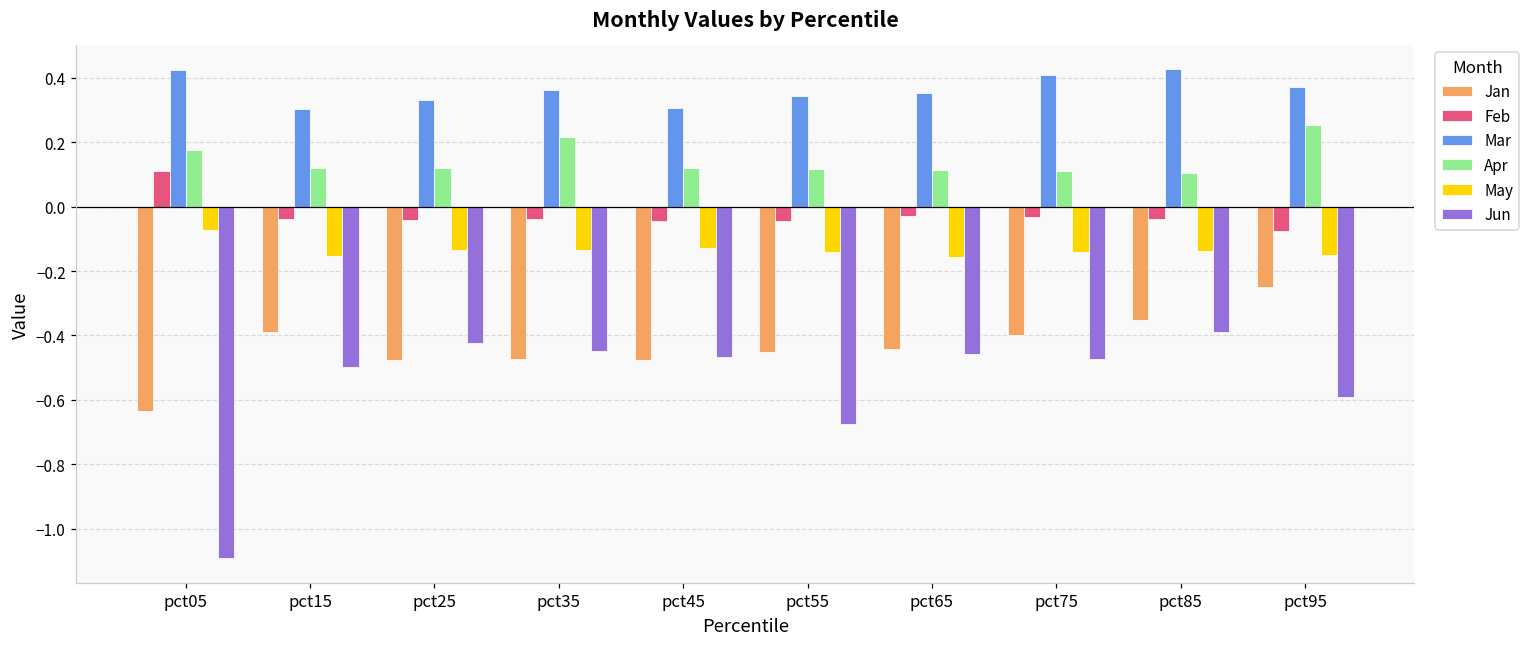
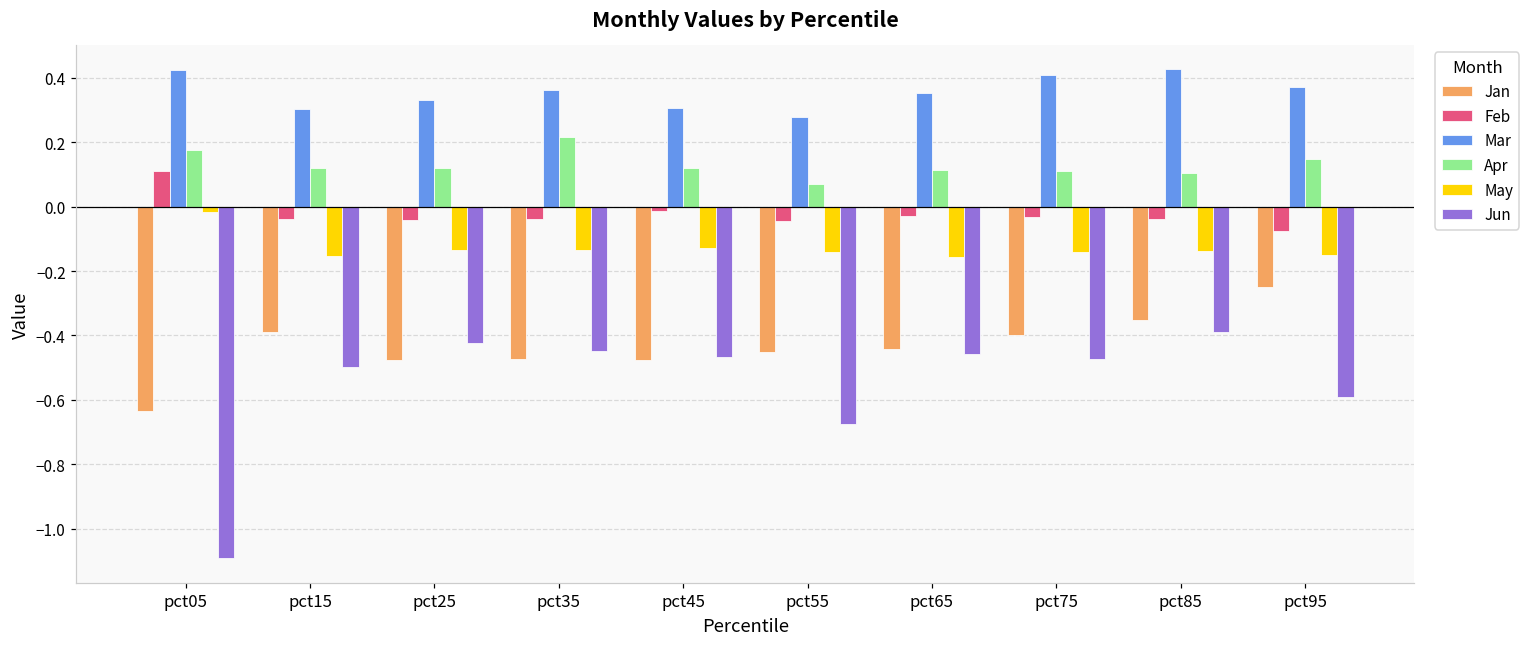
May, pct05: -0.07 -> -0.02
Feb, pct45: -0.05 -> -0.01
Mar, pct55: 0.34 -> 0.28
Apr, pct55: 0.12 -> 0.07
Apr, pct95: 0.25 -> 0.15
